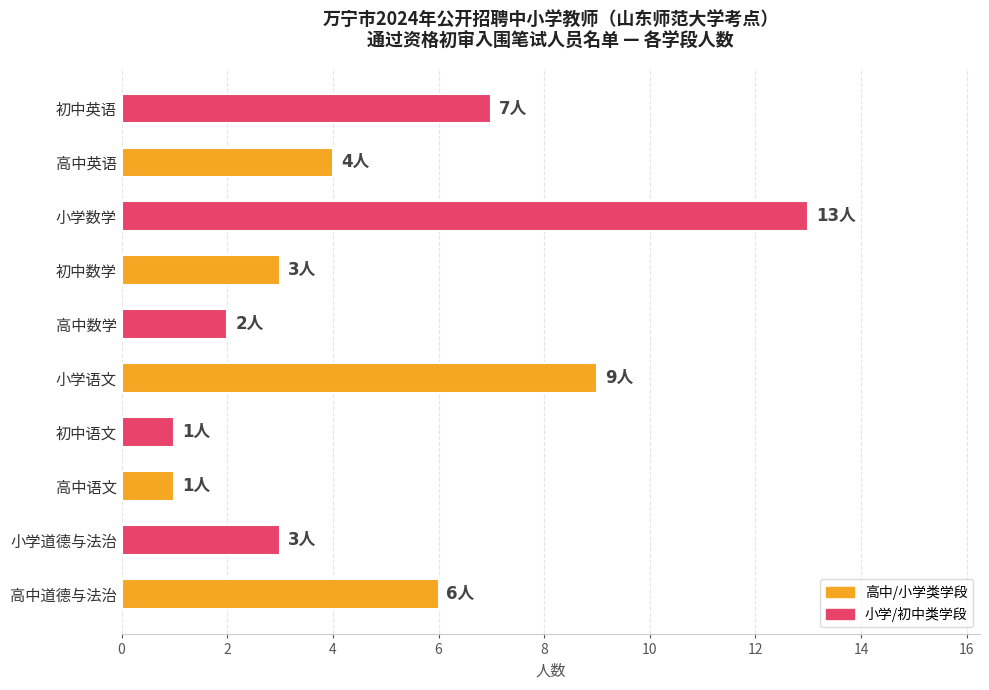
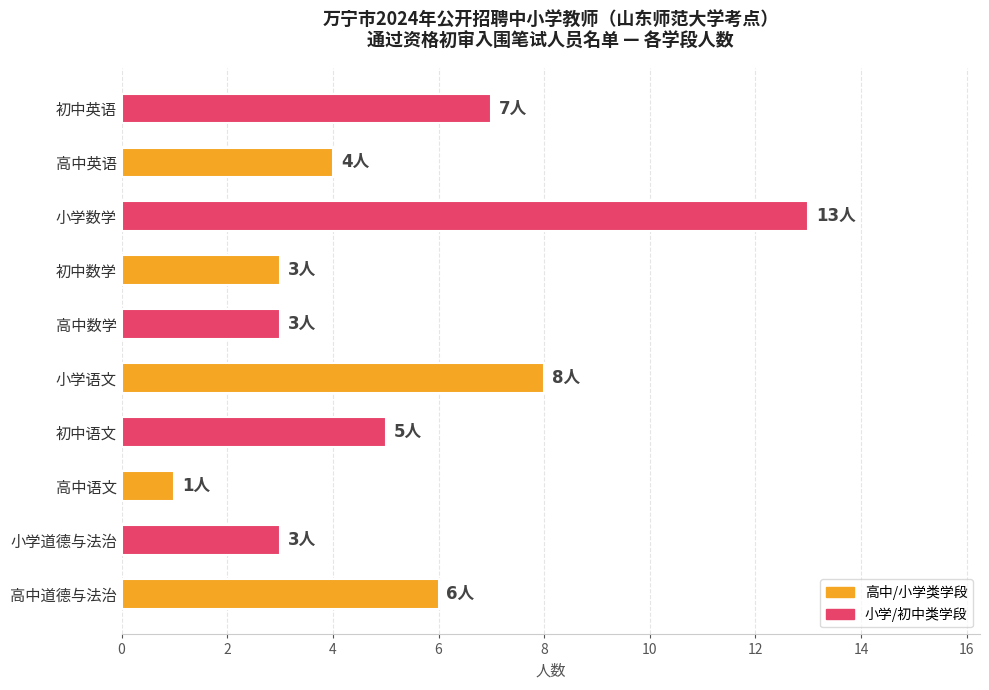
高中数学: 2人 -> 3人
小学语文: 9人 -> 8人
初中语文: 1人 -> 5人
